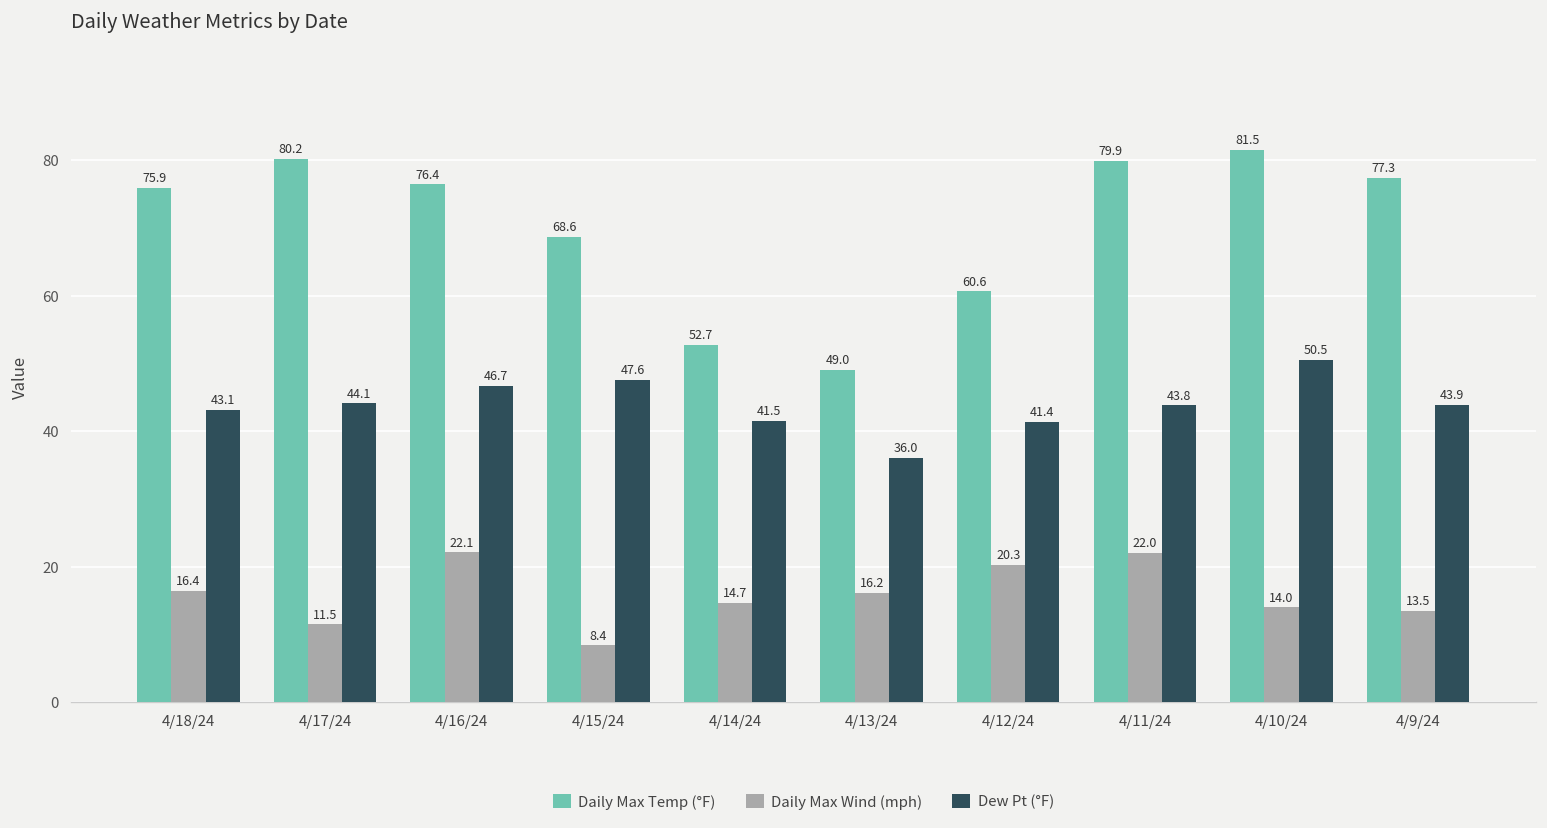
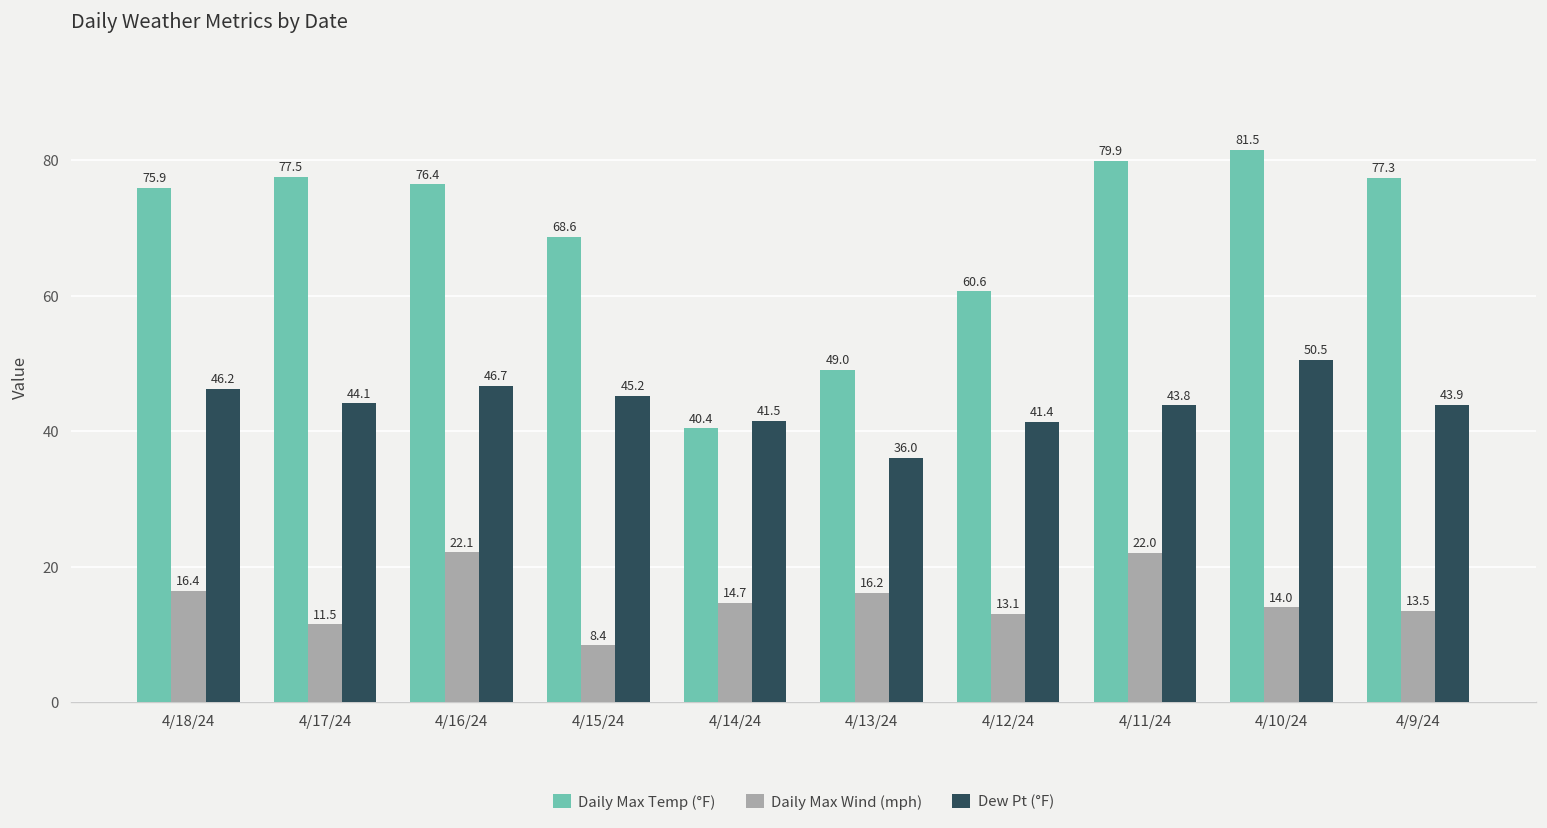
Dew Pt (°F), 4/18/24: 43.1 -> 46.2
Daily Max Temp (°F), 4/17/24: 80.2 -> 77.5
Dew Pt (°F), 4/15/24: 47.6 -> 45.2
Daily Max Temp (°F), 4/14/24: 52.7 -> 40.4
Daily Max Wind (mph), 4/12/24: 20.3 -> 13.1
